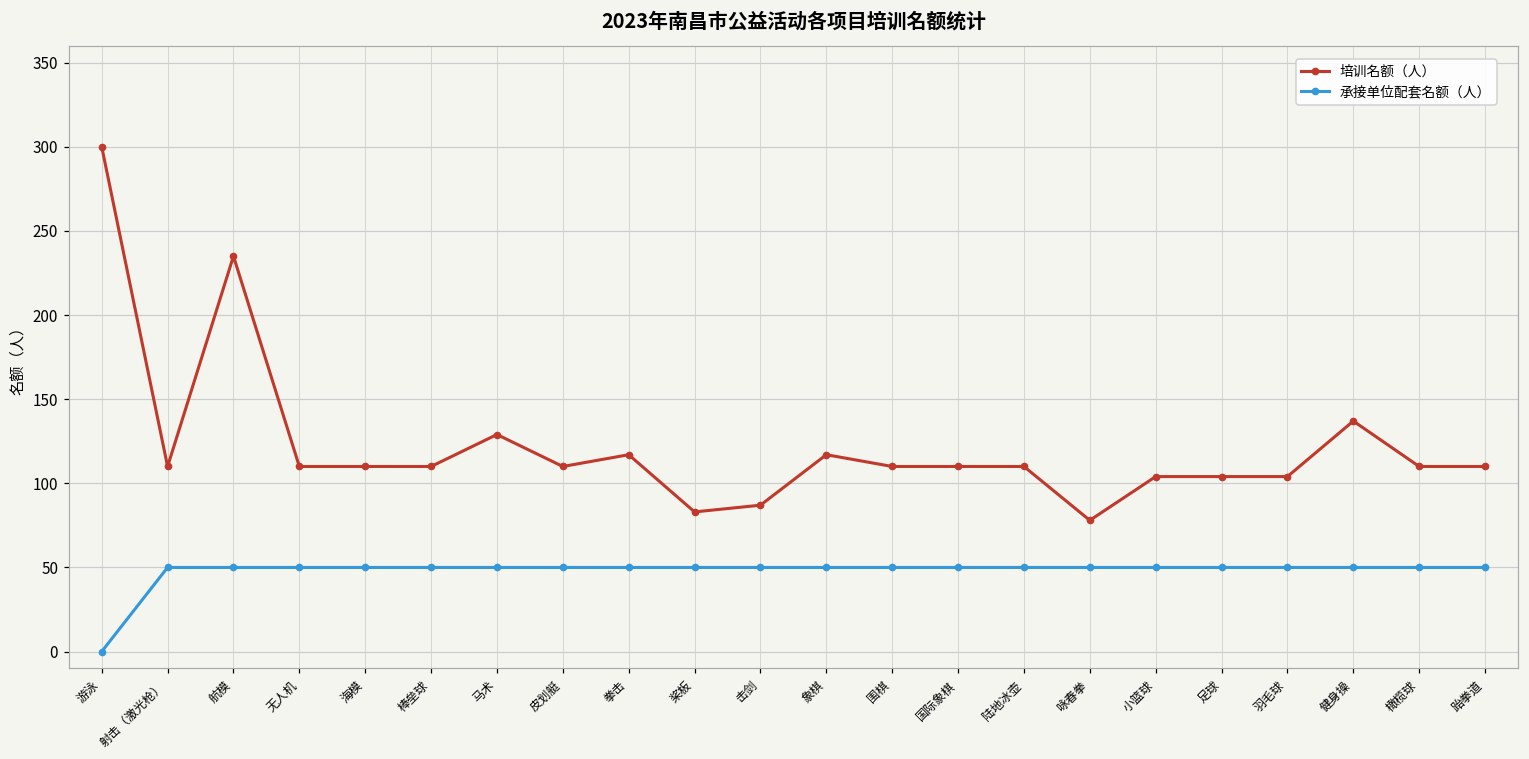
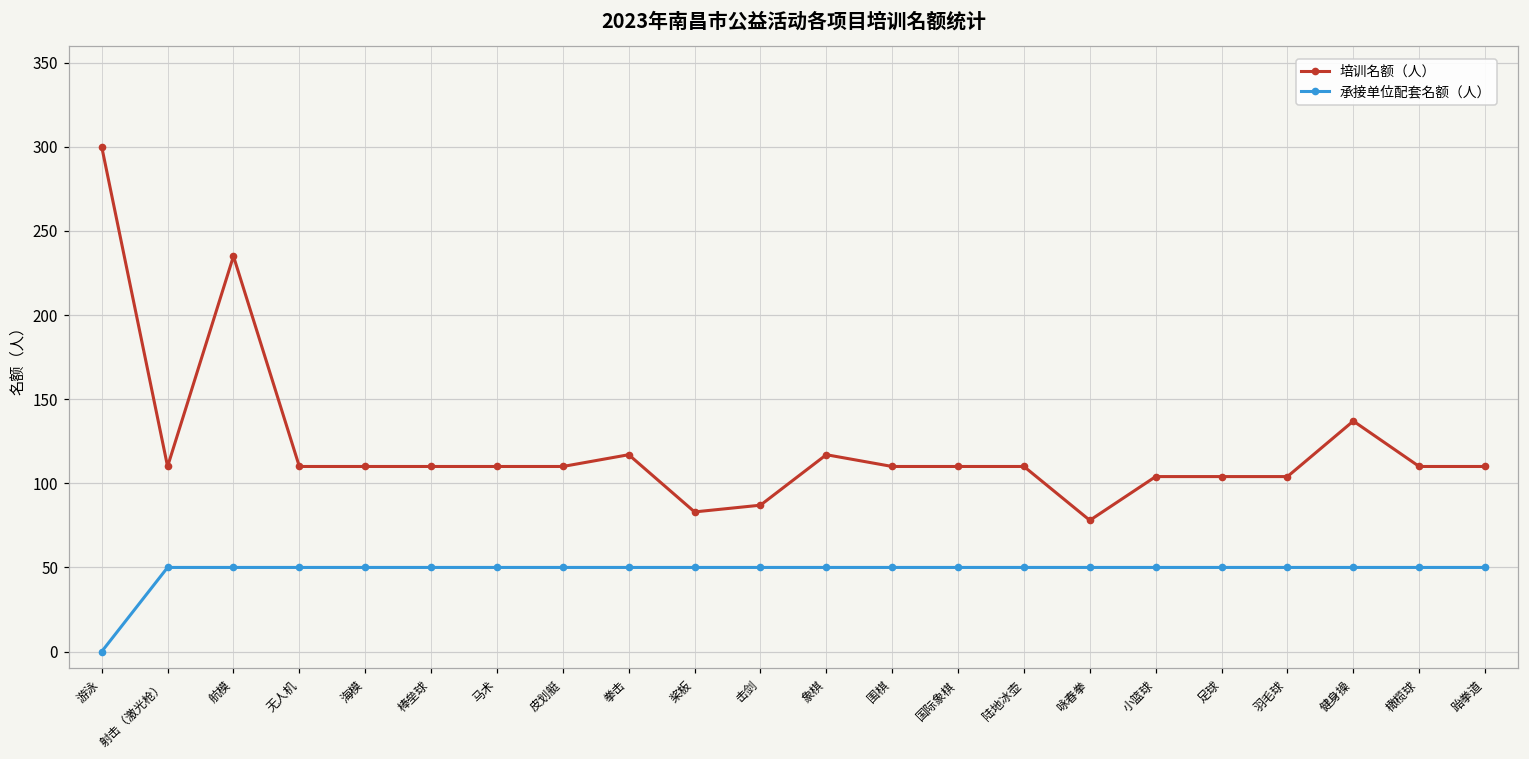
培训名额（人）, 马术: 129 -> 110
